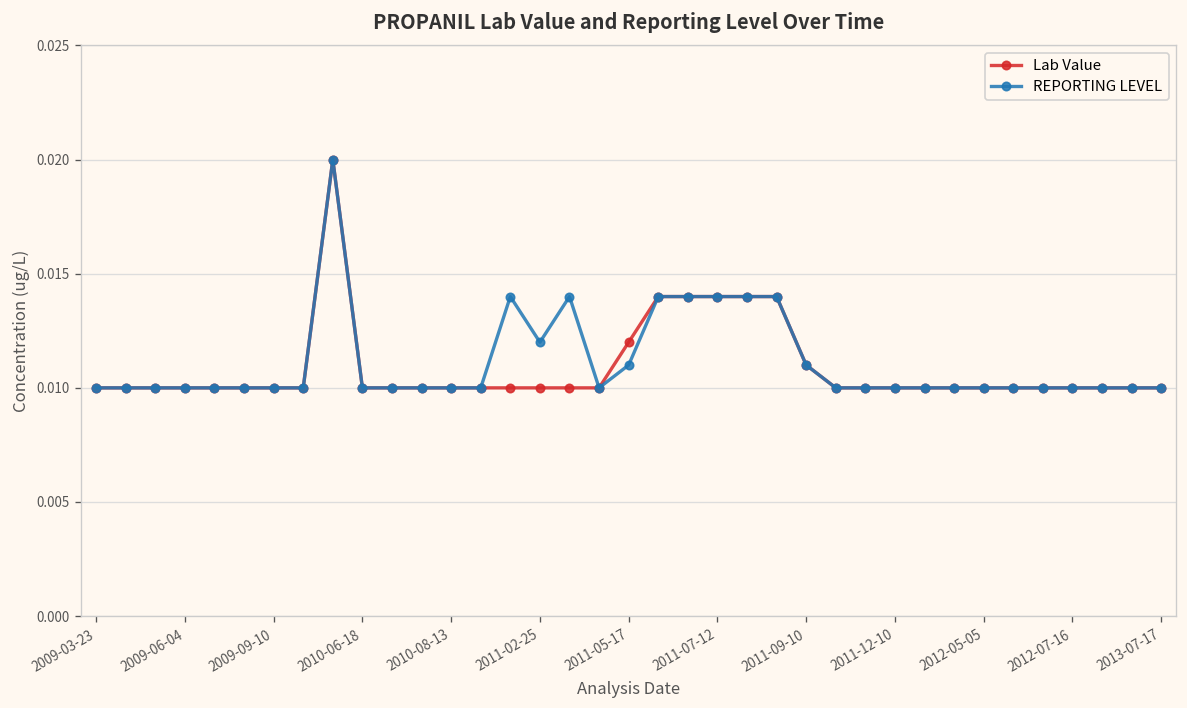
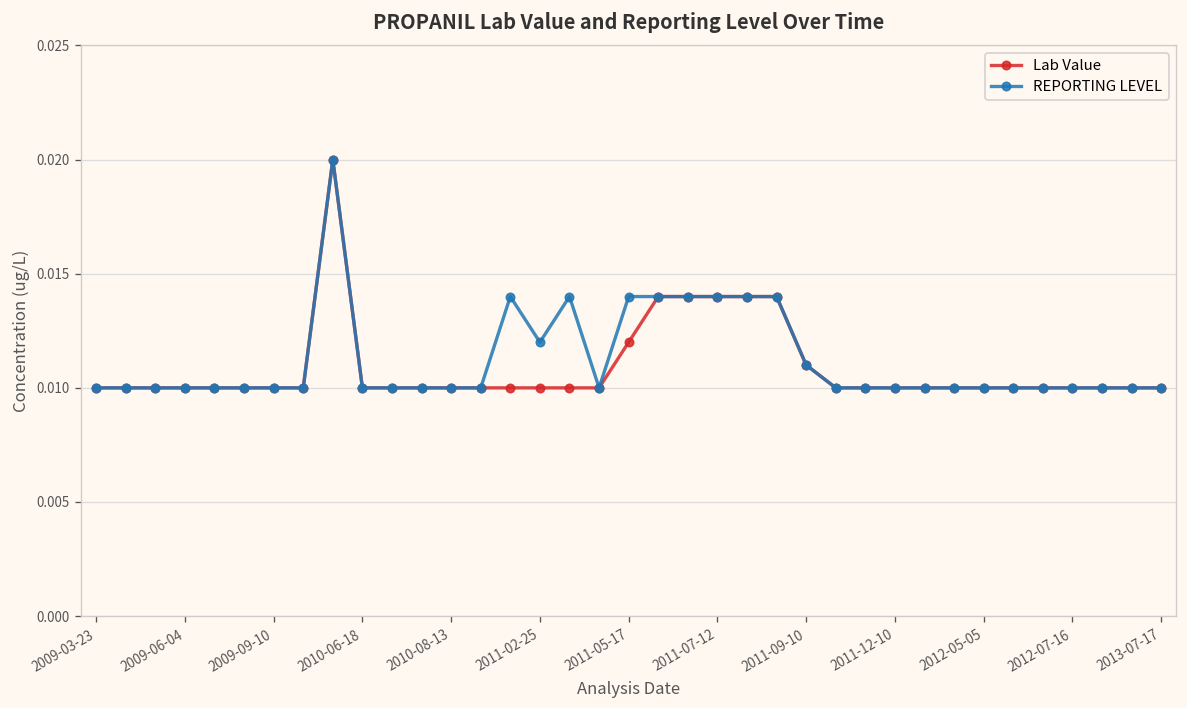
REPORTING LEVEL, 2011-05-17: 0.011 -> 0.014
